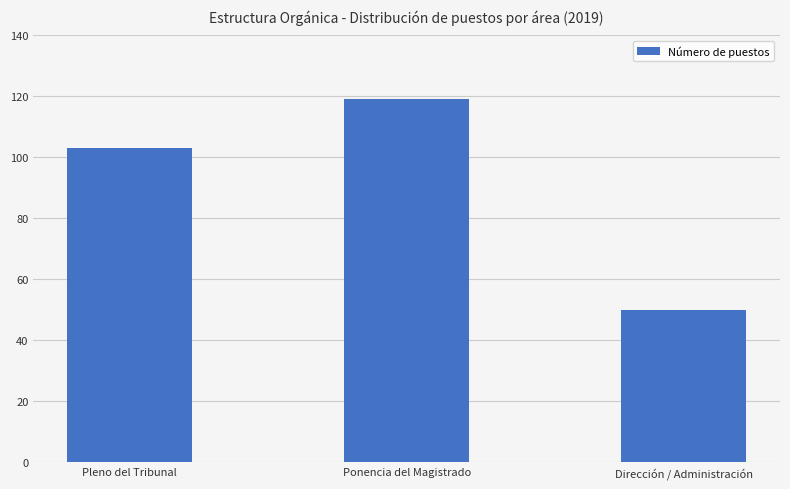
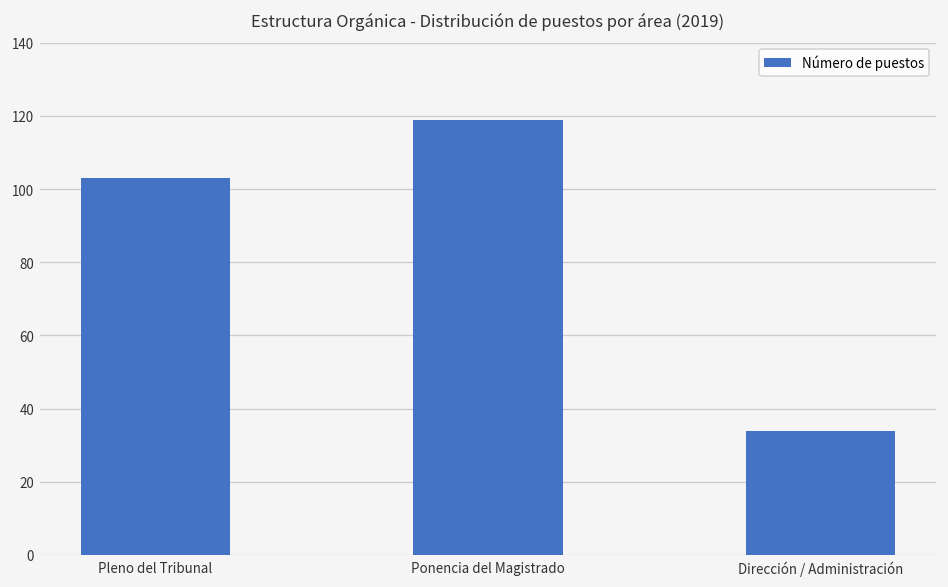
Dirección / Administración: 50 -> 34
